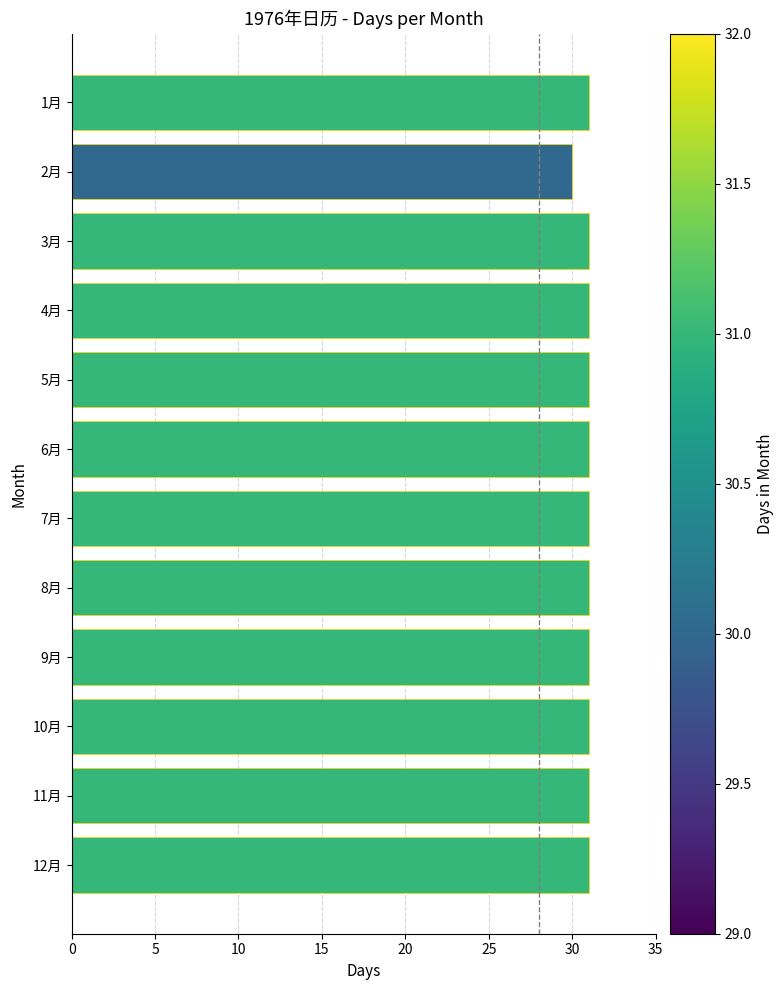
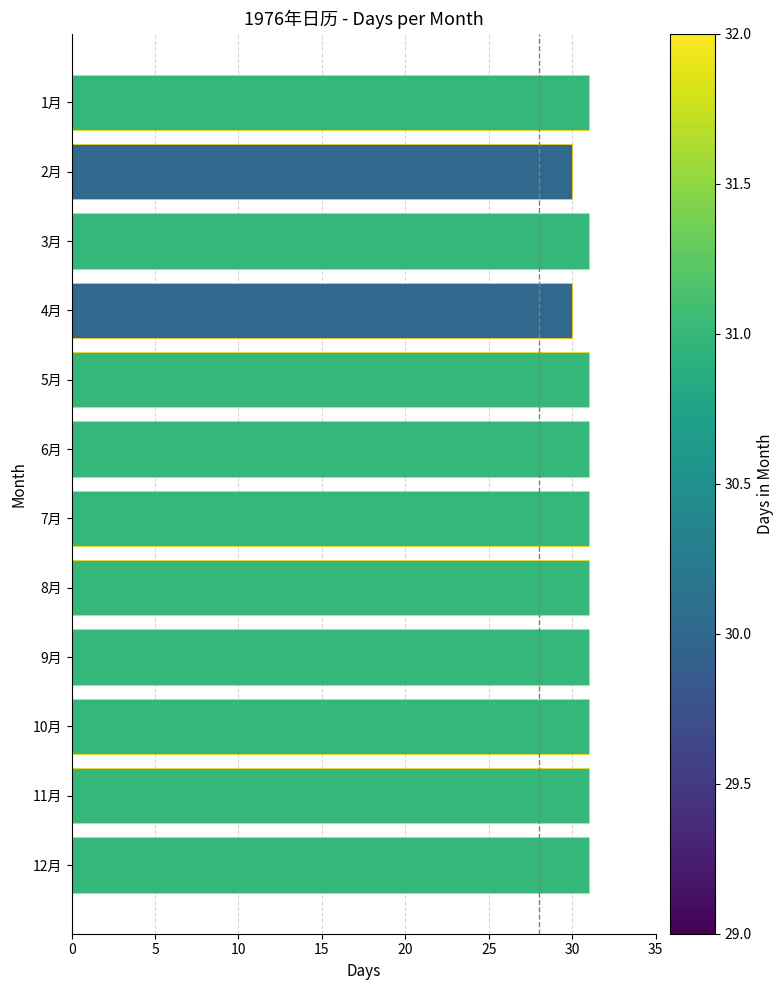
4月: 31 -> 30
